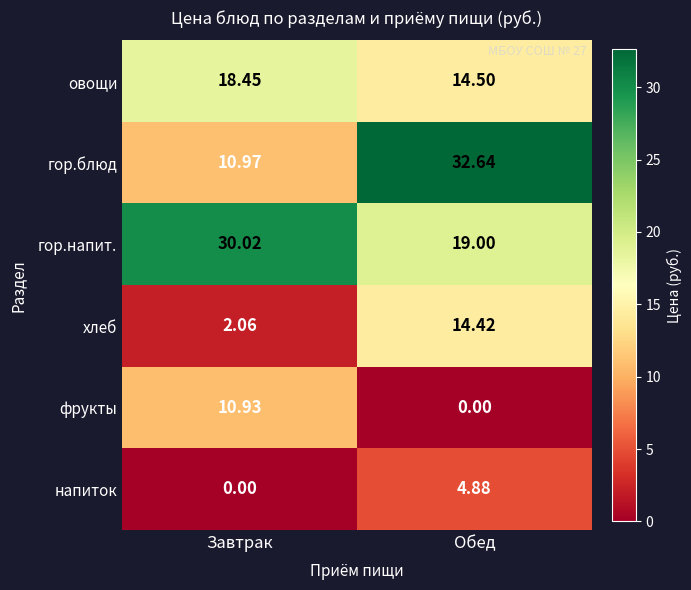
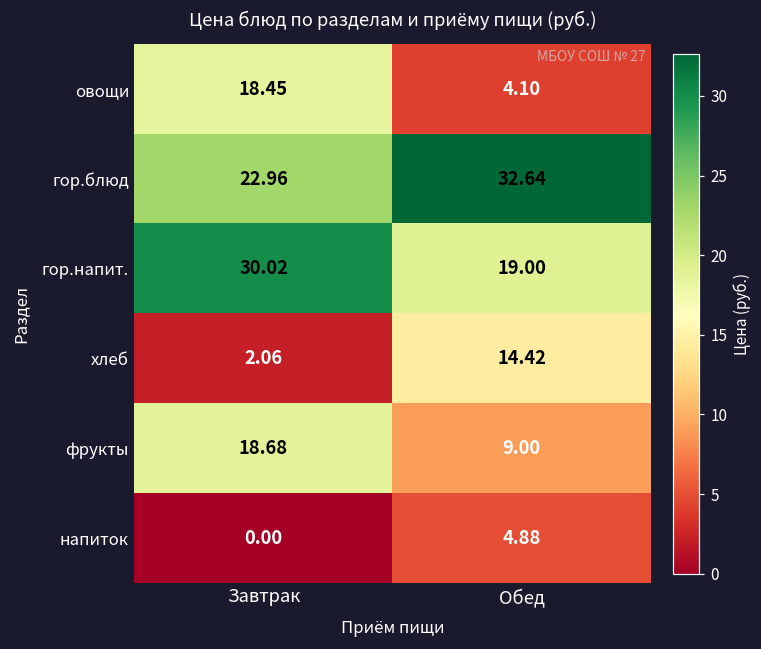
овощи, Обед: 14.50 -> 4.10
гор.блюд, Завтрак: 10.97 -> 22.96
фрукты, Завтрак: 10.93 -> 18.68
фрукты, Обед: 0.00 -> 9.00
